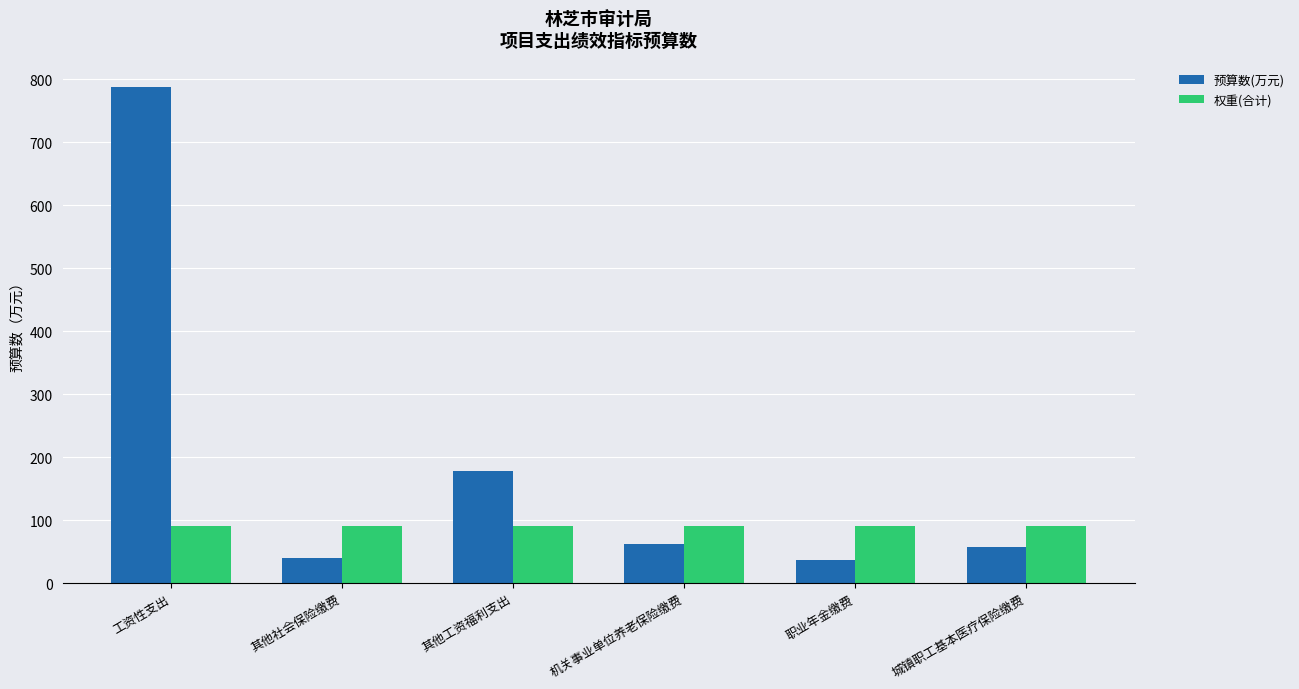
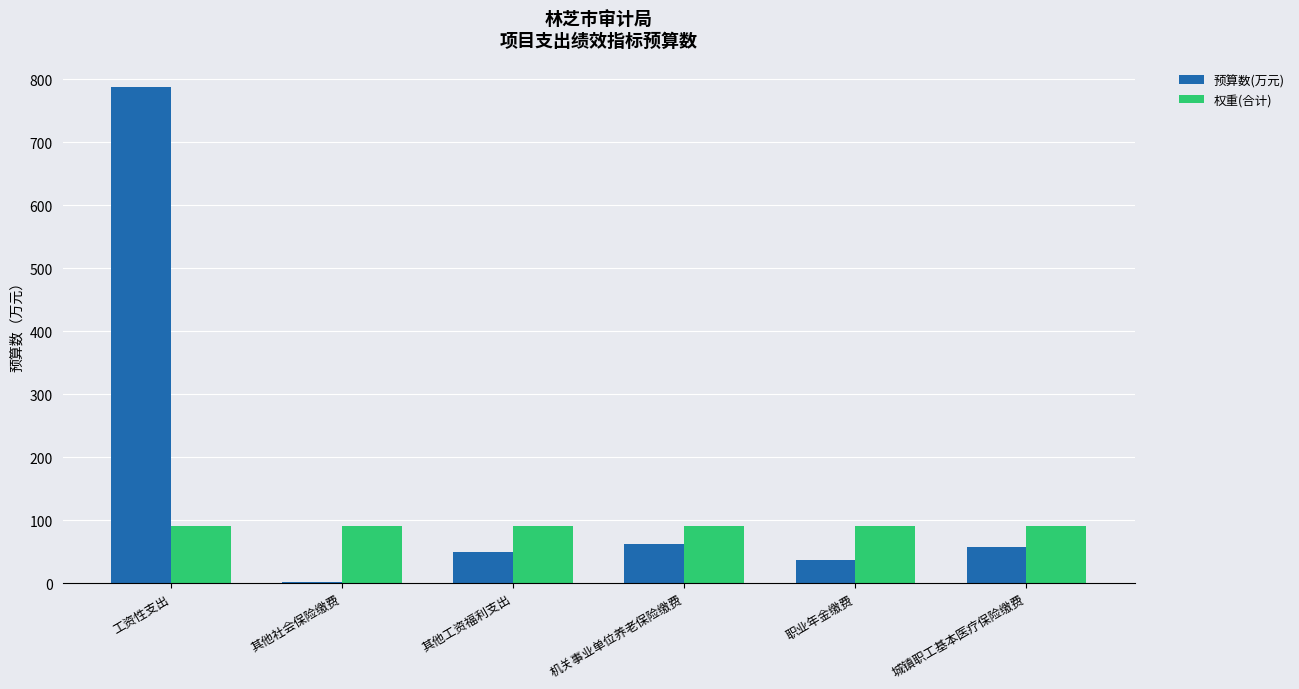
预算数(万元), 其他社会保险缴费: 40 -> 0
预算数(万元), 其他工资福利支出: 180 -> 50
